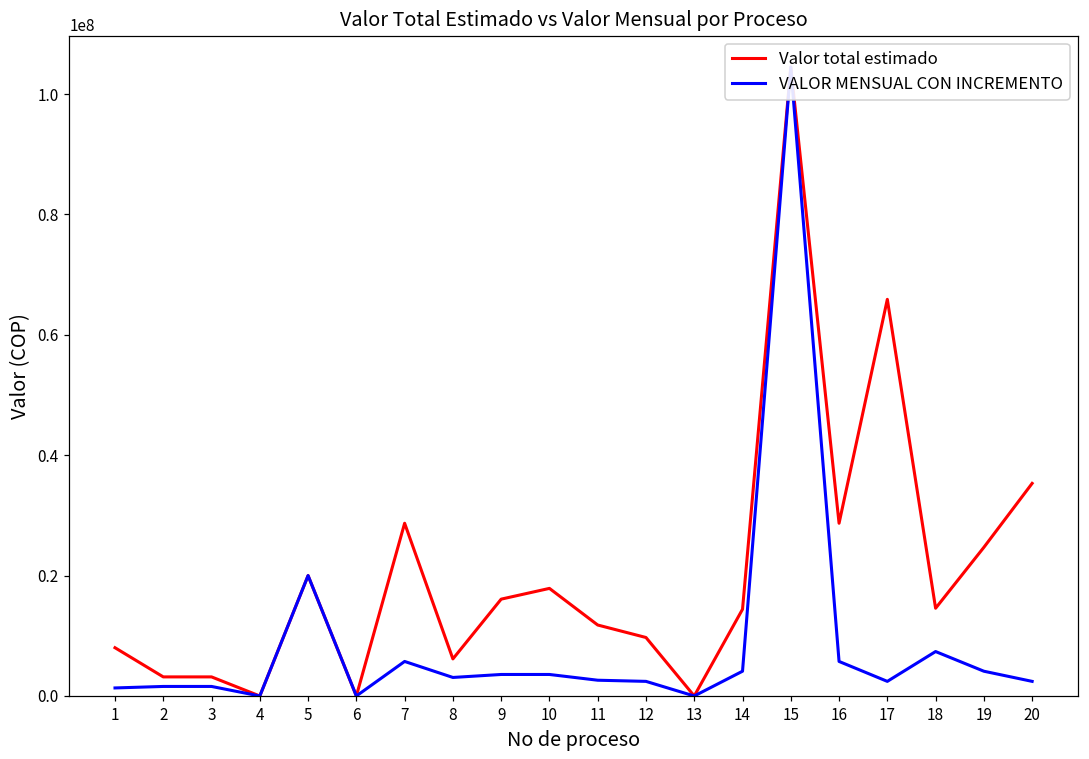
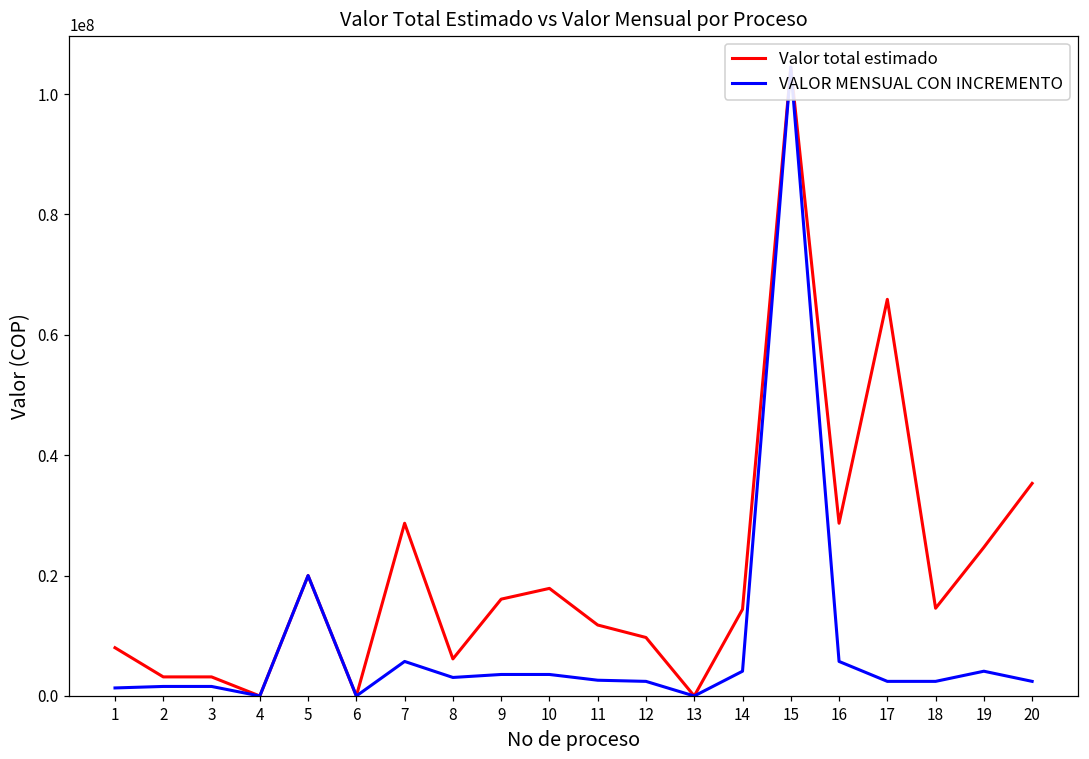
VALOR MENSUAL CON INCREMENTO, 18: 7000000 -> 2000000
